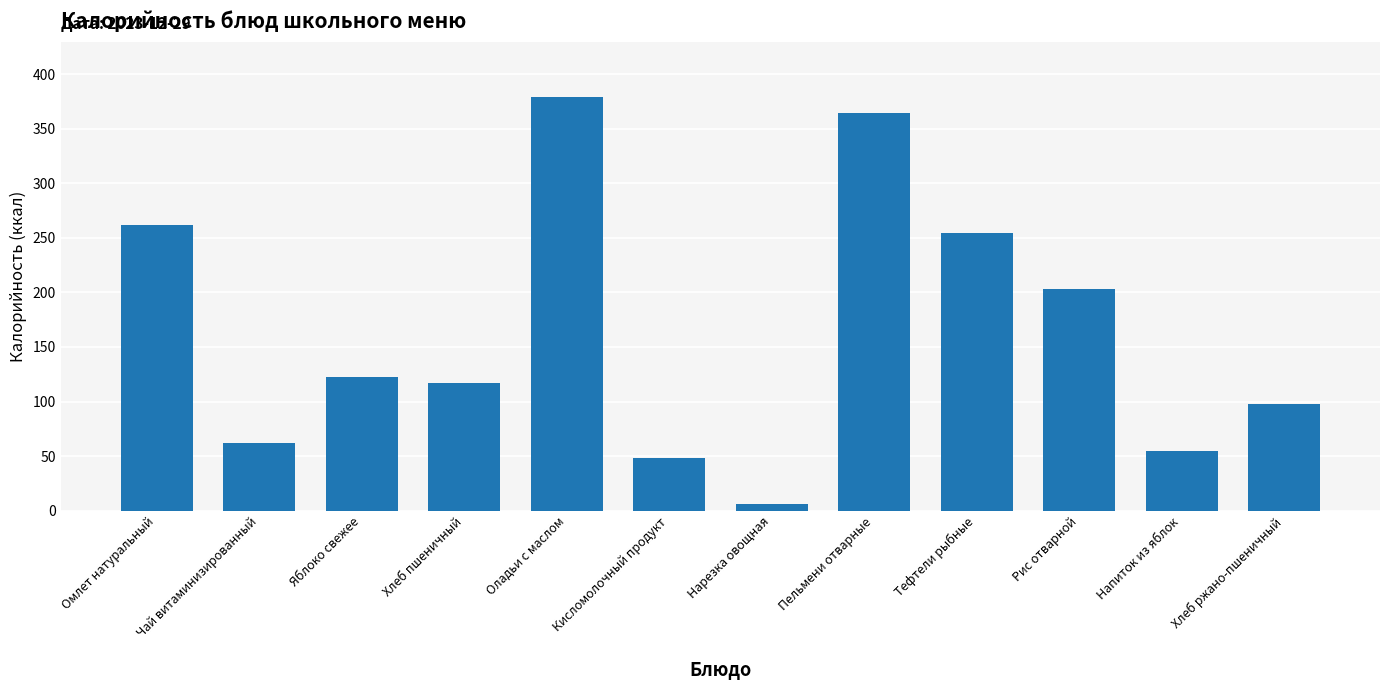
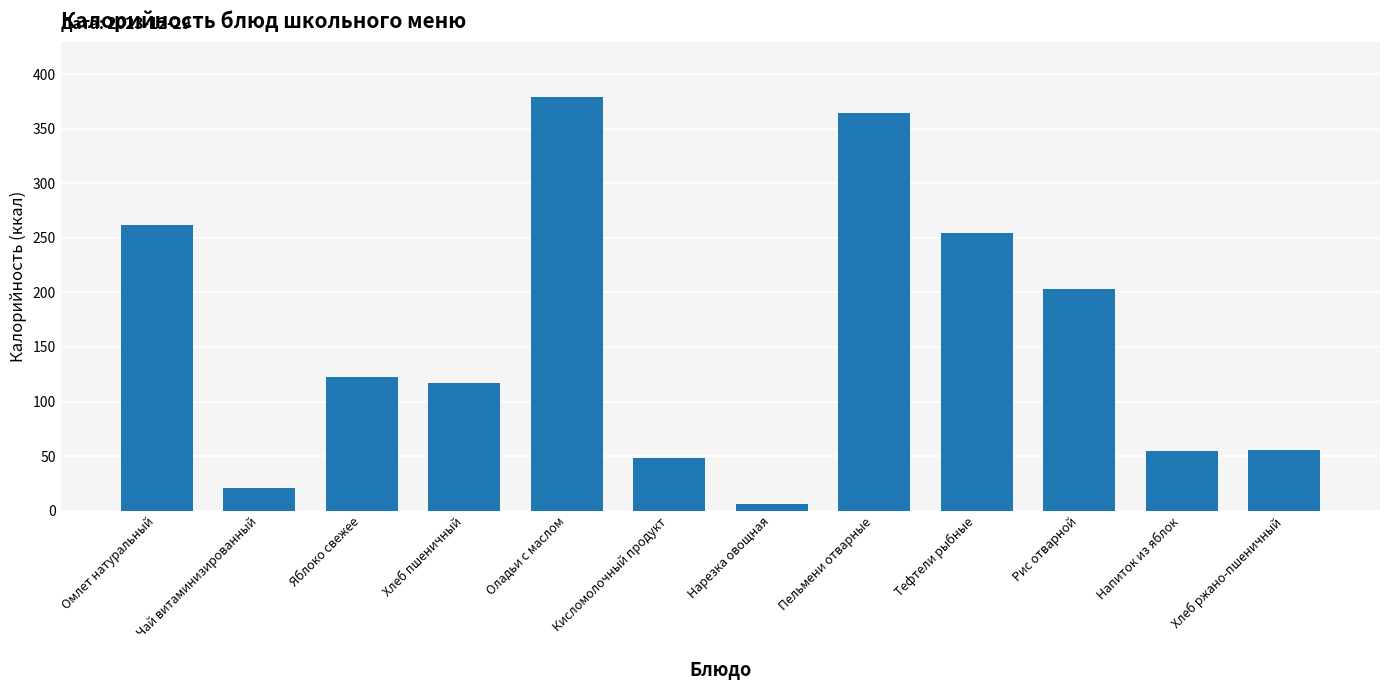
Чай витаминизированный: 62 -> 21
Хлеб ржано-пшеничный: 98 -> 55
